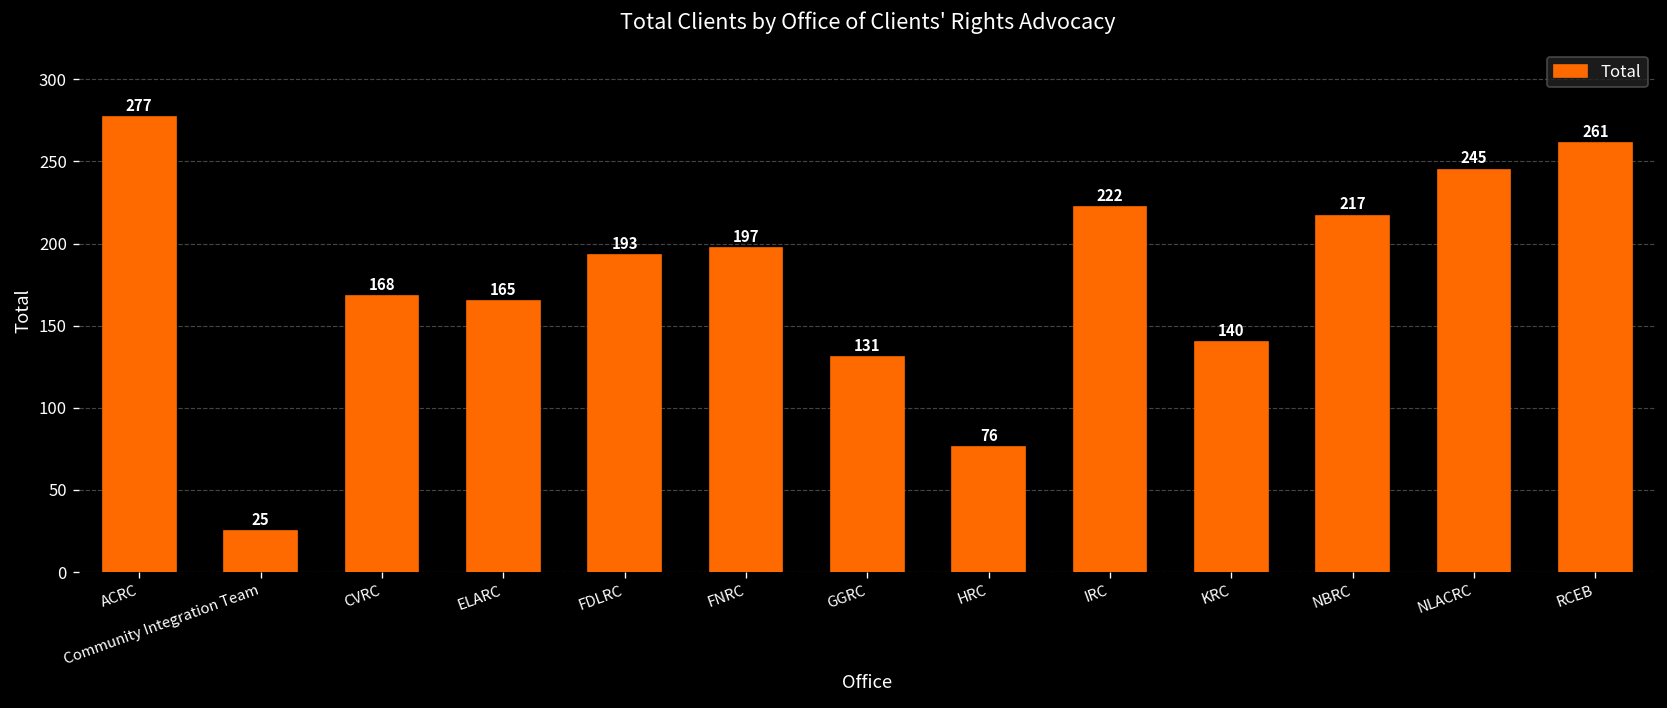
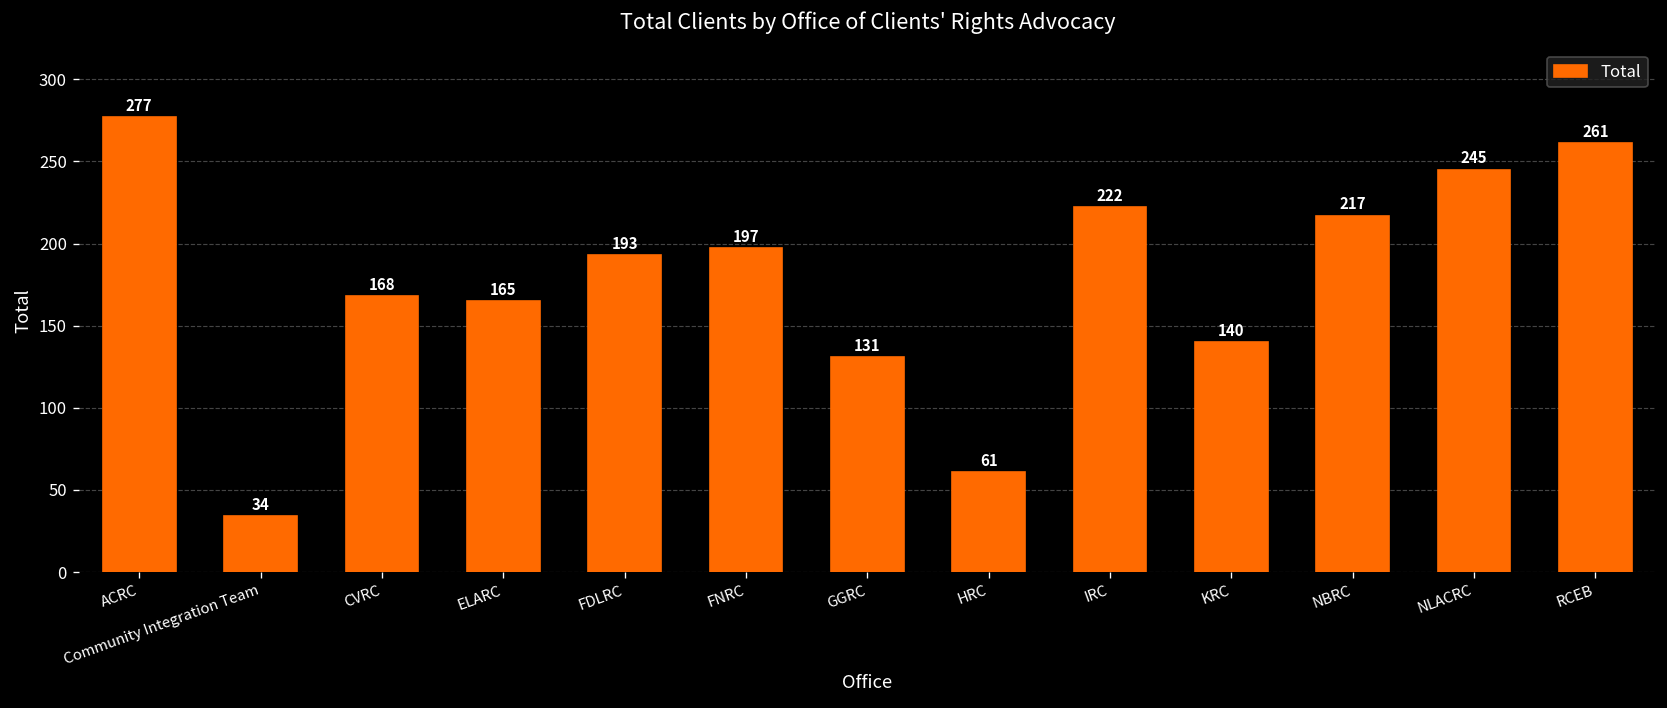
Community Integration Team: 25 -> 34
HRC: 76 -> 61
